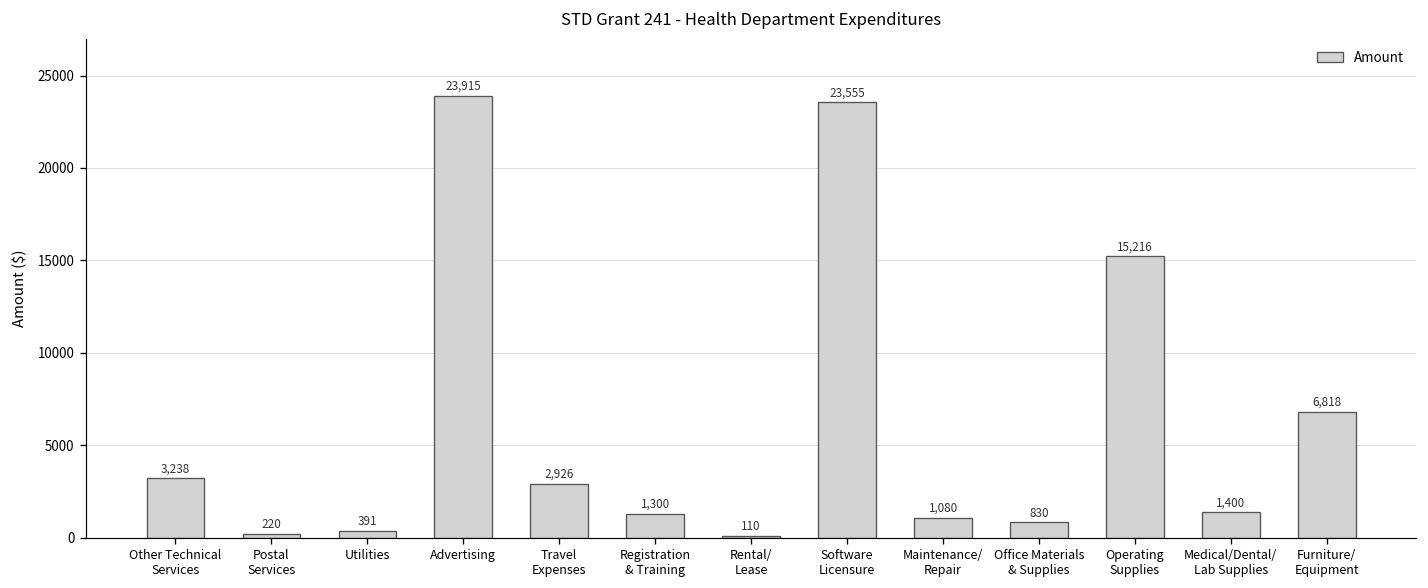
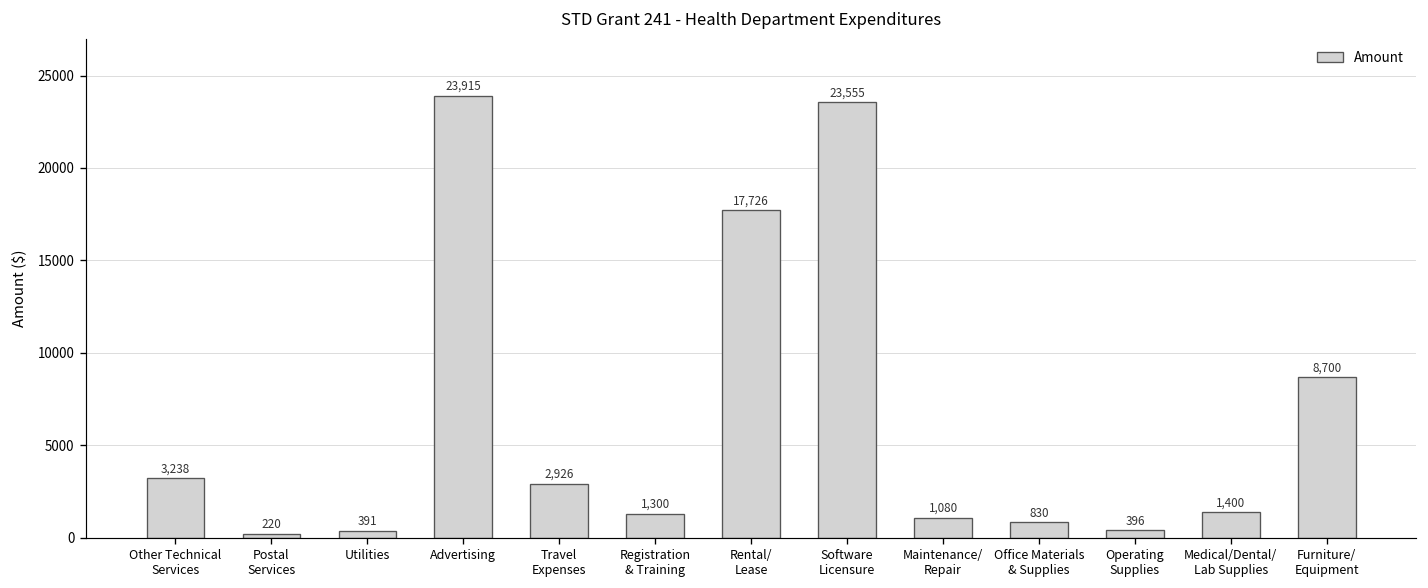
Rental/ Lease: 110 -> 17,726
Operating Supplies: 15,216 -> 396
Furniture/ Equipment: 6,818 -> 8,700
